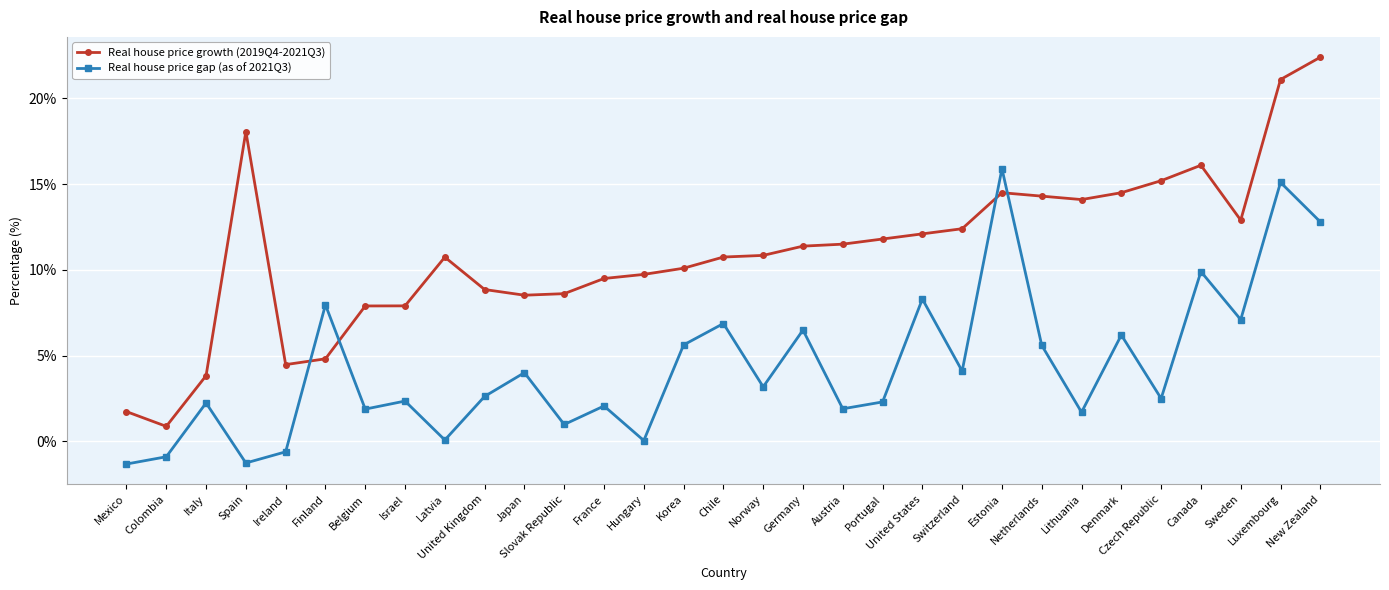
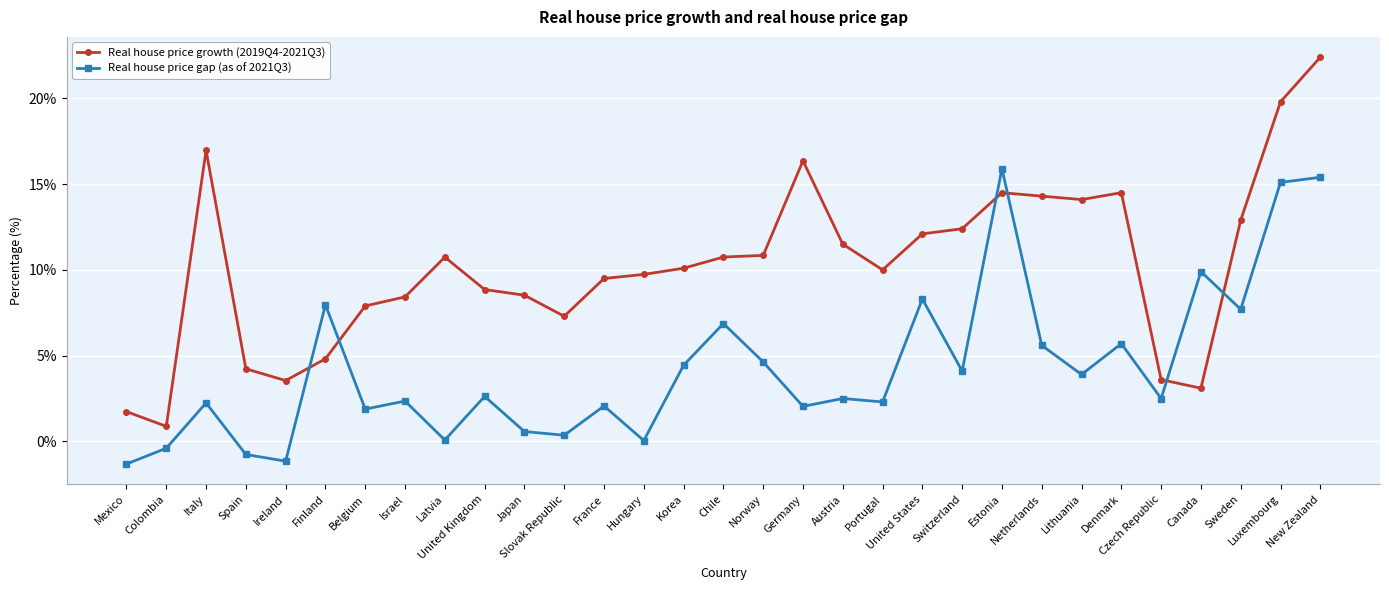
Real house price gap (as of 2021Q3), Colombia: -0.9% -> -0.4%
Real house price growth (2019Q4-2021Q3), Italy: 3.8% -> 17.0%
Real house price growth (2019Q4-2021Q3), Spain: 18.1% -> 4.2%
Real house price gap (as of 2021Q3), Spain: -1.3% -> -0.8%
Real house price growth (2019Q4-2021Q3), Ireland: 4.5% -> 3.5%
Real house price gap (as of 2021Q3), Ireland: -0.6% -> -1.2%
Real house price growth (2019Q4-2021Q3), Israel: 7.9% -> 8.4%
Real house price gap (as of 2021Q3), Japan: 4.0% -> 0.6%
Real house price growth (2019Q4-2021Q3), Slovak Republic: 8.6% -> 7.3%
Real house price gap (as of 2021Q3), Slovak Republic: 1.0% -> 0.4%
Real house price gap (as of 2021Q3), Korea: 5.6% -> 4.4%
Real house price gap (as of 2021Q3), Norway: 3.2% -> 4.6%
Real house price growth (2019Q4-2021Q3), Germany: 11.4% -> 16.4%
Real house price gap (as of 2021Q3), Germany: 6.5% -> 2.0%
Real house price gap (as of 2021Q3), Austria: 1.9% -> 2.5%
Real house price growth (2019Q4-2021Q3), Portugal: 11.8% -> 10.0%
Real house price gap (as of 2021Q3), Lithuania: 1.7% -> 3.9%
Real house price gap (as of 2021Q3), Denmark: 6.2% -> 5.7%
Real house price growth (2019Q4-2021Q3), Czech Republic: 15.2% -> 3.6%
Real house price growth (2019Q4-2021Q3), Canada: 16.1% -> 3.1%
Real house price gap (as of 2021Q3), Sweden: 7.1% -> 7.7%
Real house price growth (2019Q4-2021Q3), Luxembourg: 21.1% -> 19.8%
Real house price gap (as of 2021Q3), New Zealand: 12.8% -> 15.4%
